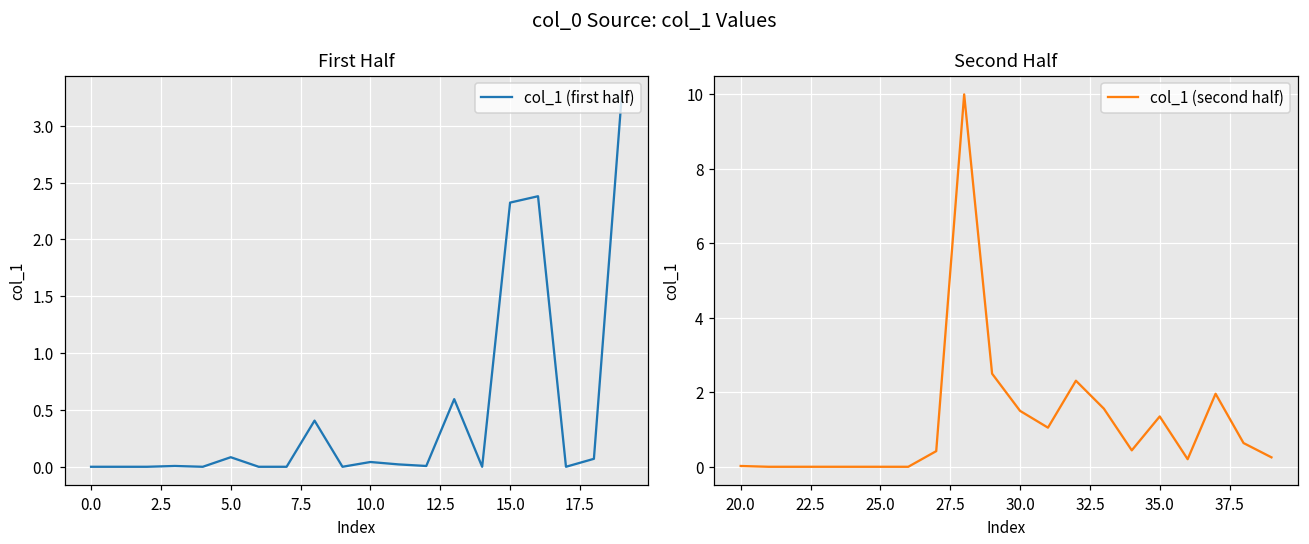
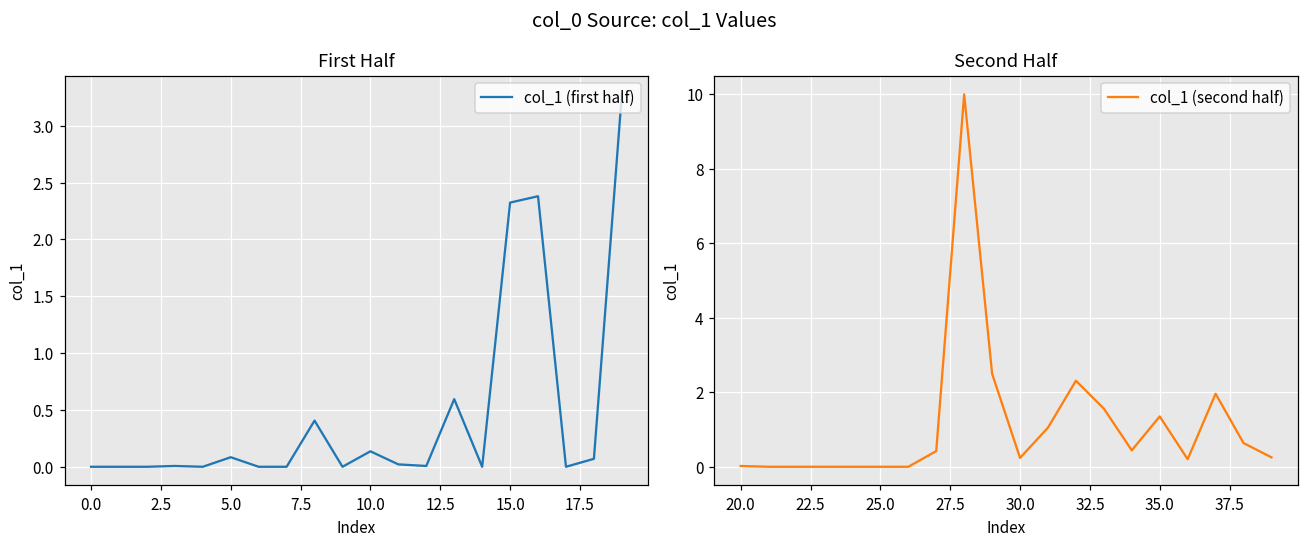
First Half, 10.0: 0.04 -> 0.14
Second Half, 30.0: 1.5 -> 0.2
